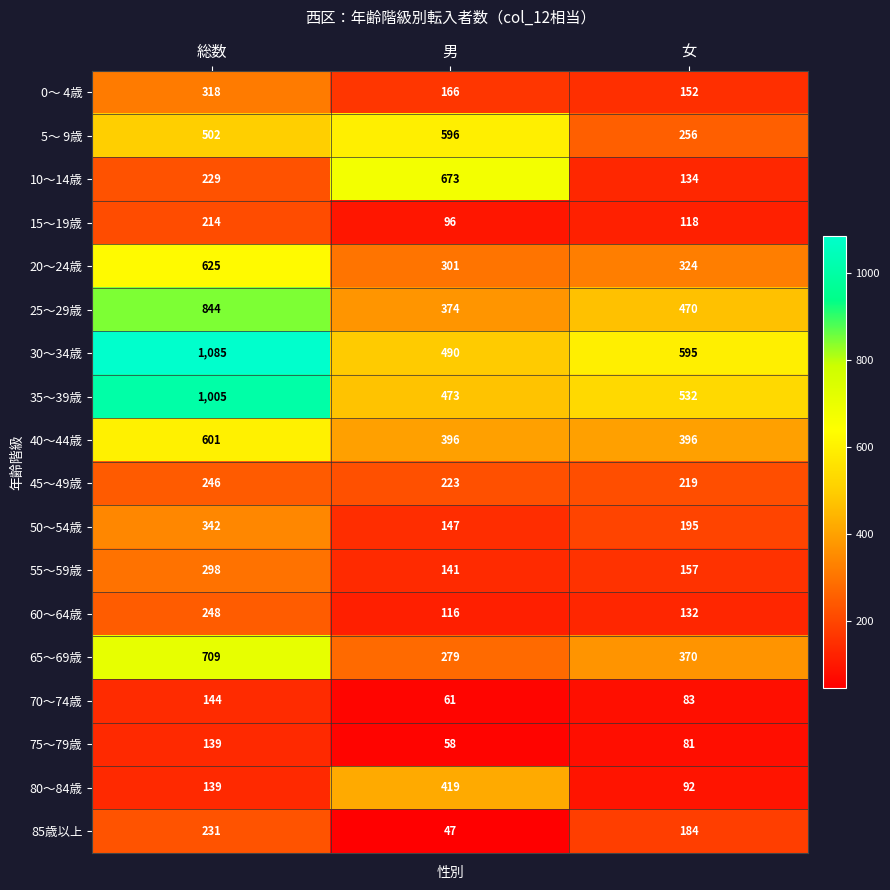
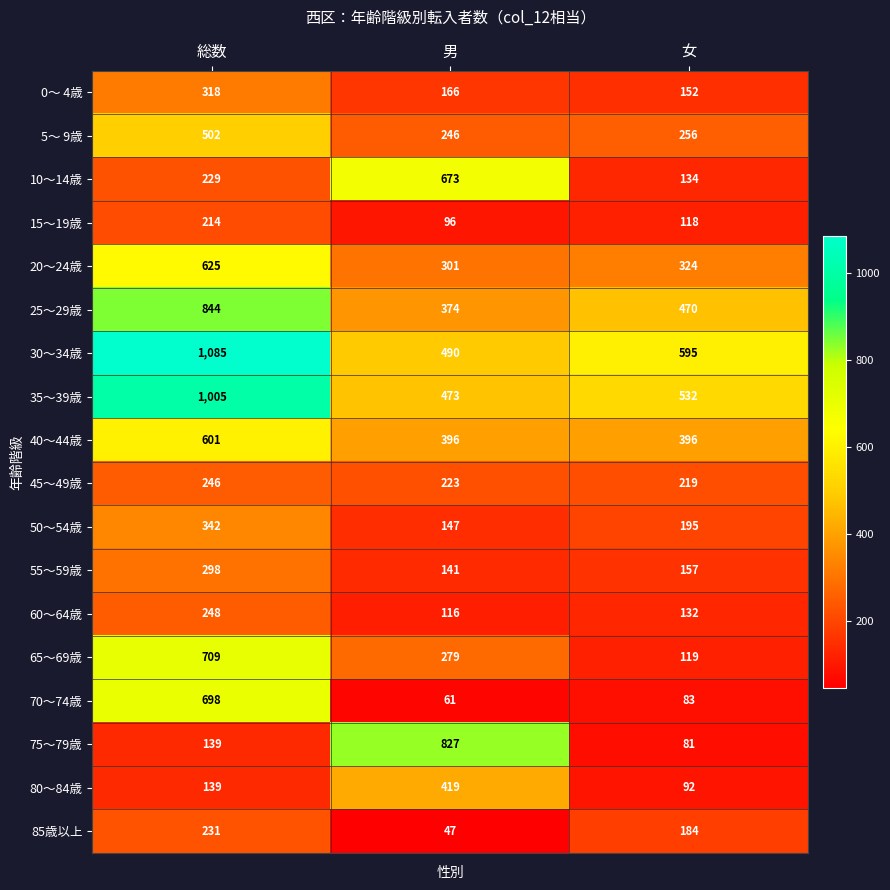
5～ 9歳, 男: 596 -> 246
65～69歳, 女: 370 -> 119
70～74歳, 総数: 144 -> 698
75～79歳, 男: 58 -> 827
